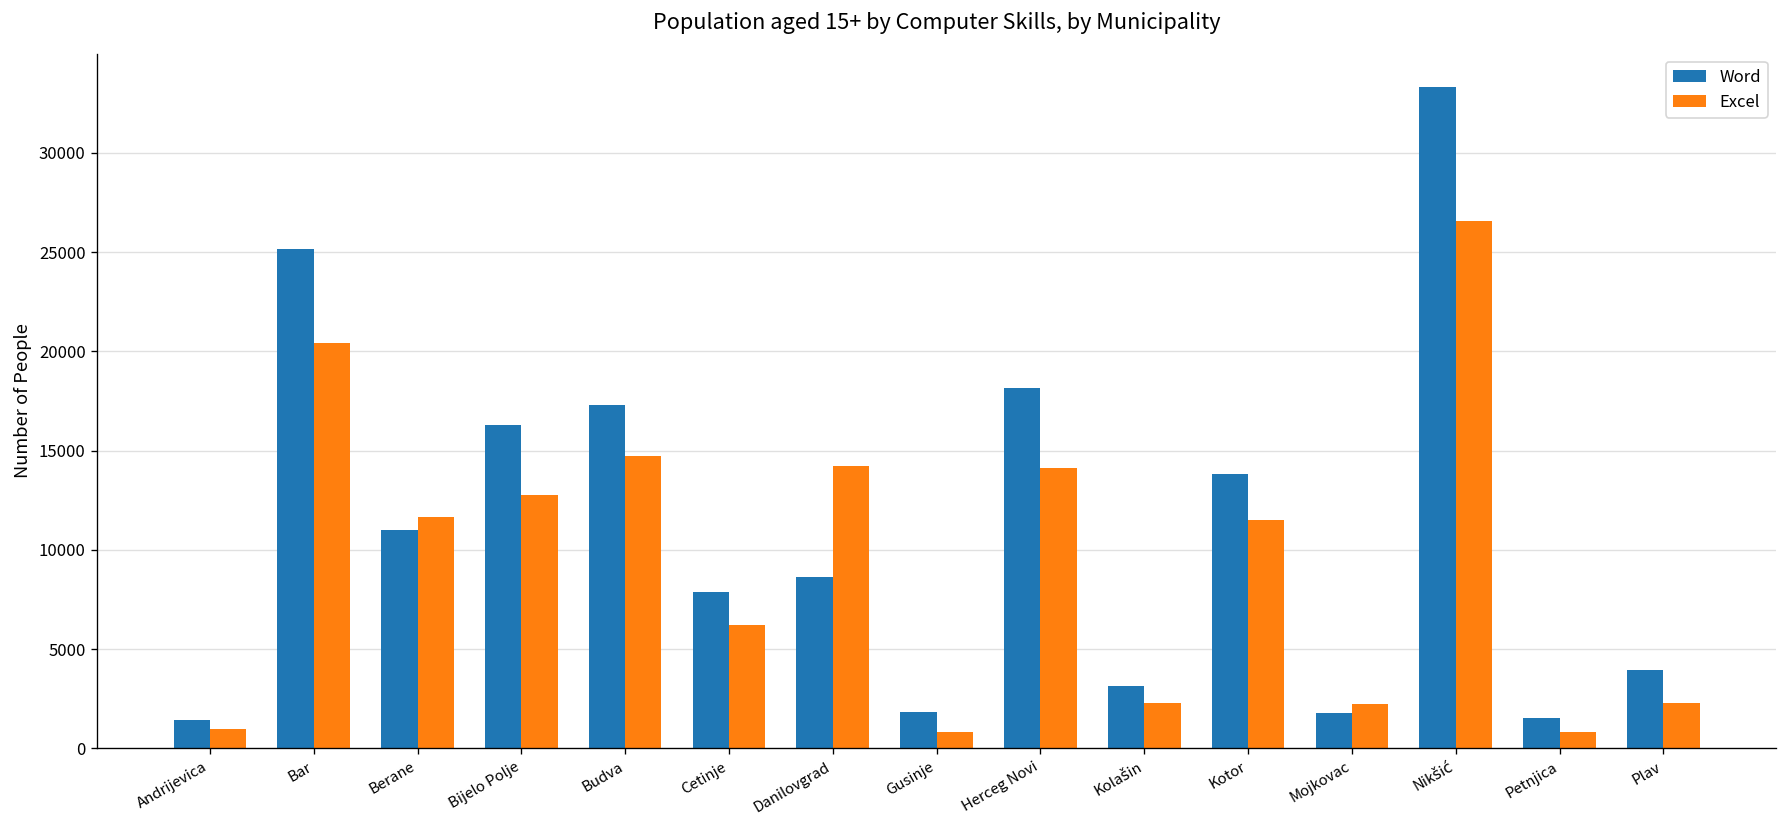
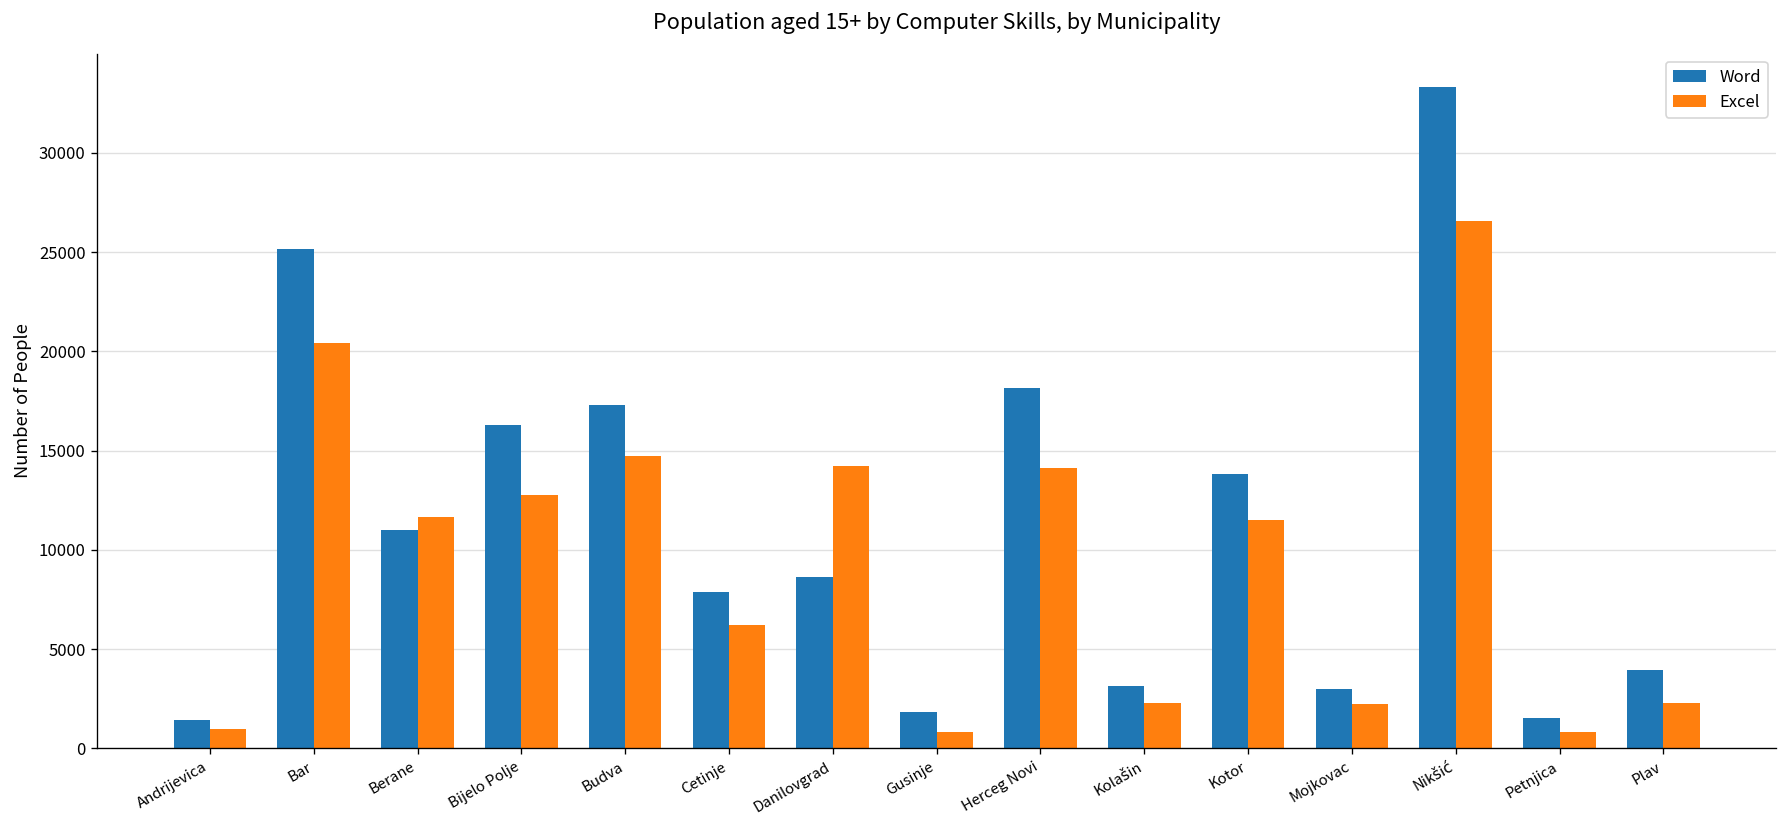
Word, Mojkovac: 1800 -> 3000
